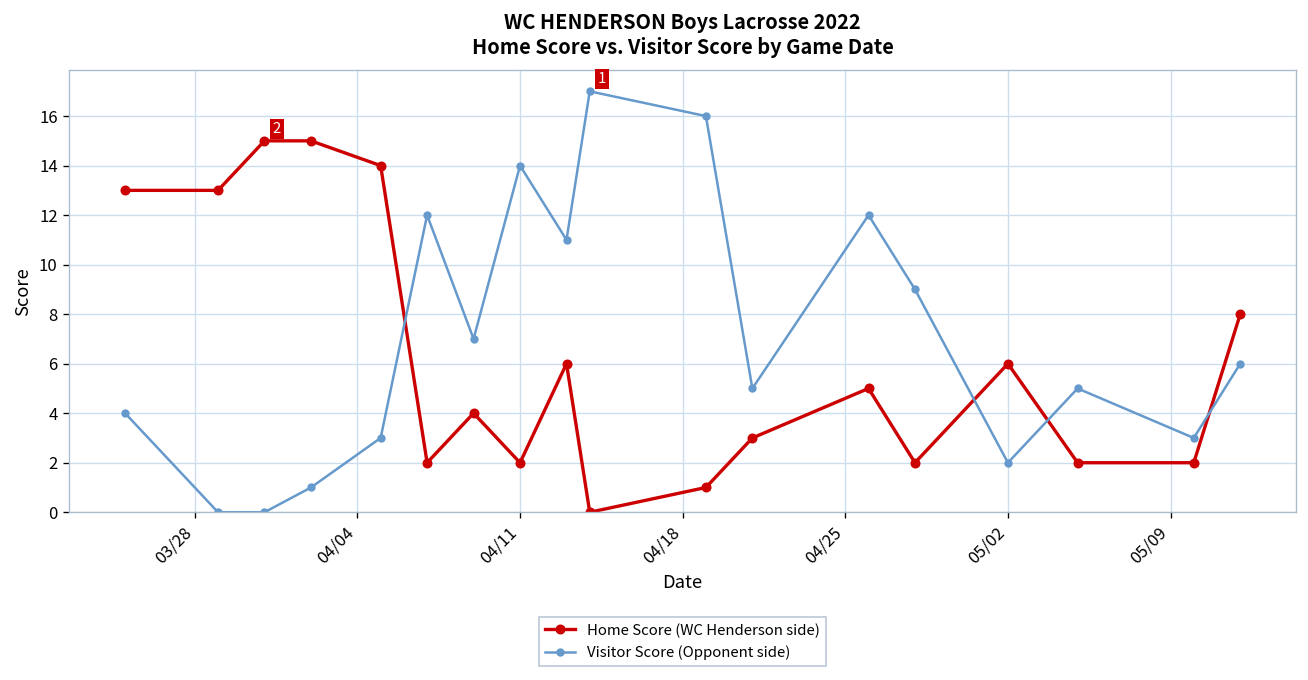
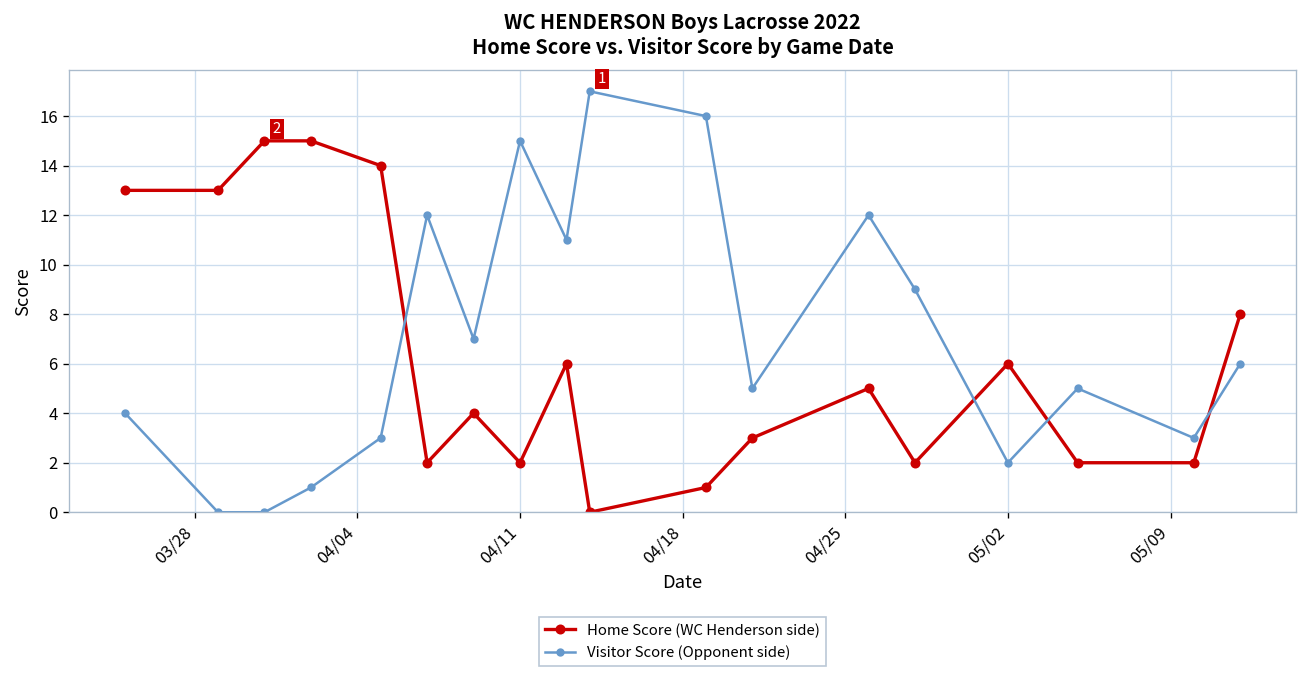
Visitor Score (Opponent side), 04/11: 14 -> 15
